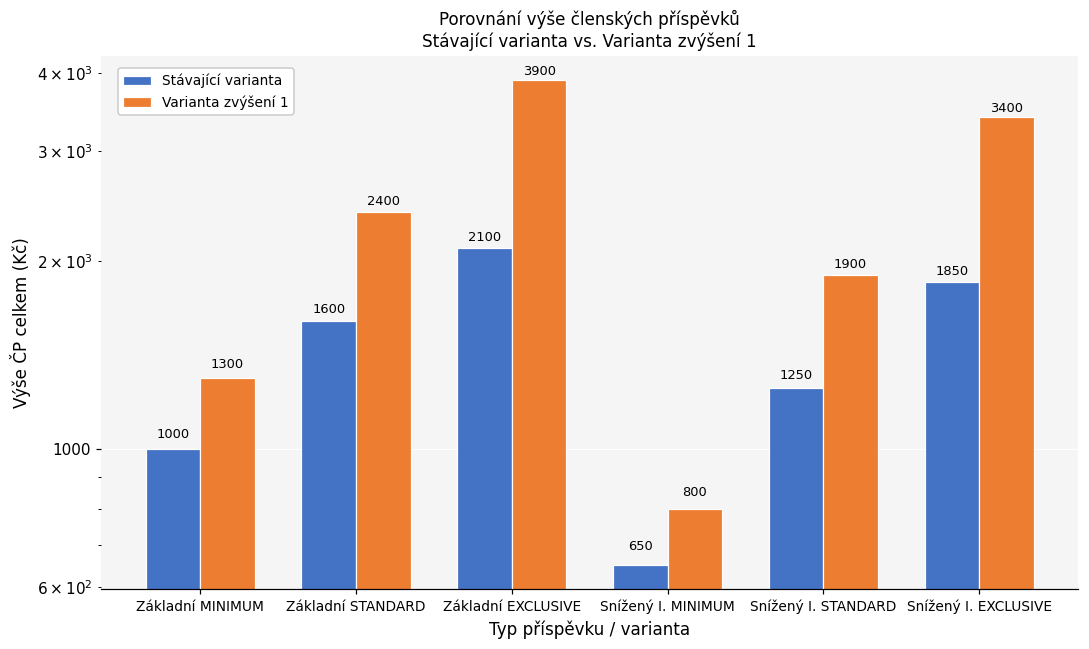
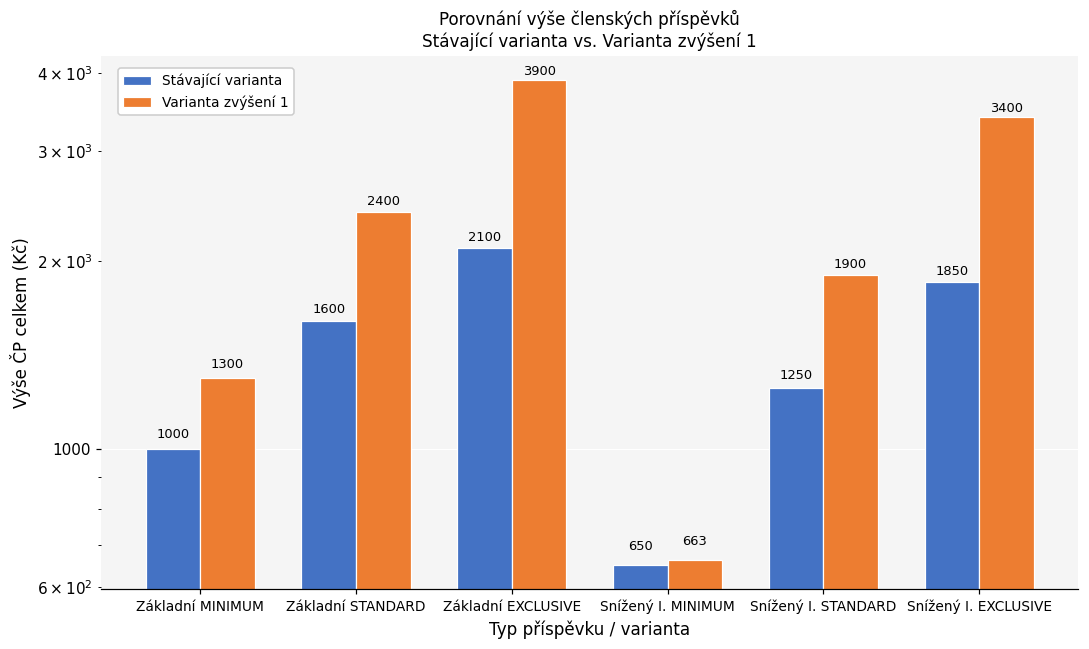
Varianta zvýšení 1, Snížený I. MINIMUM: 800 -> 663
